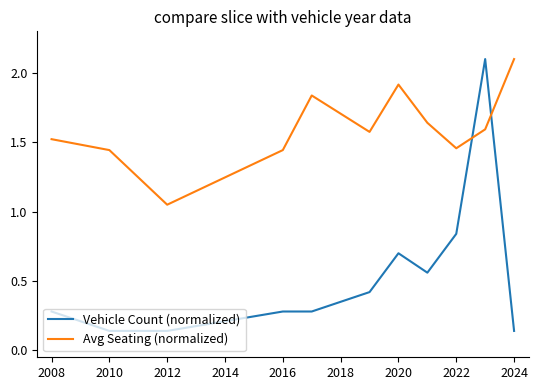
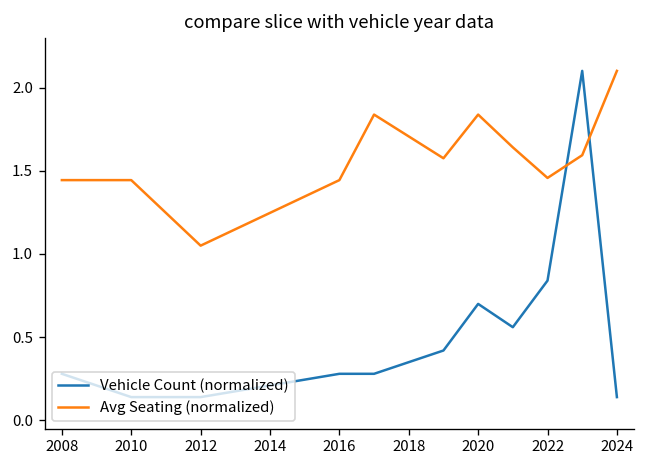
Avg Seating (normalized), 2008: 1.52 -> 1.44
Avg Seating (normalized), 2020: 1.92 -> 1.84
